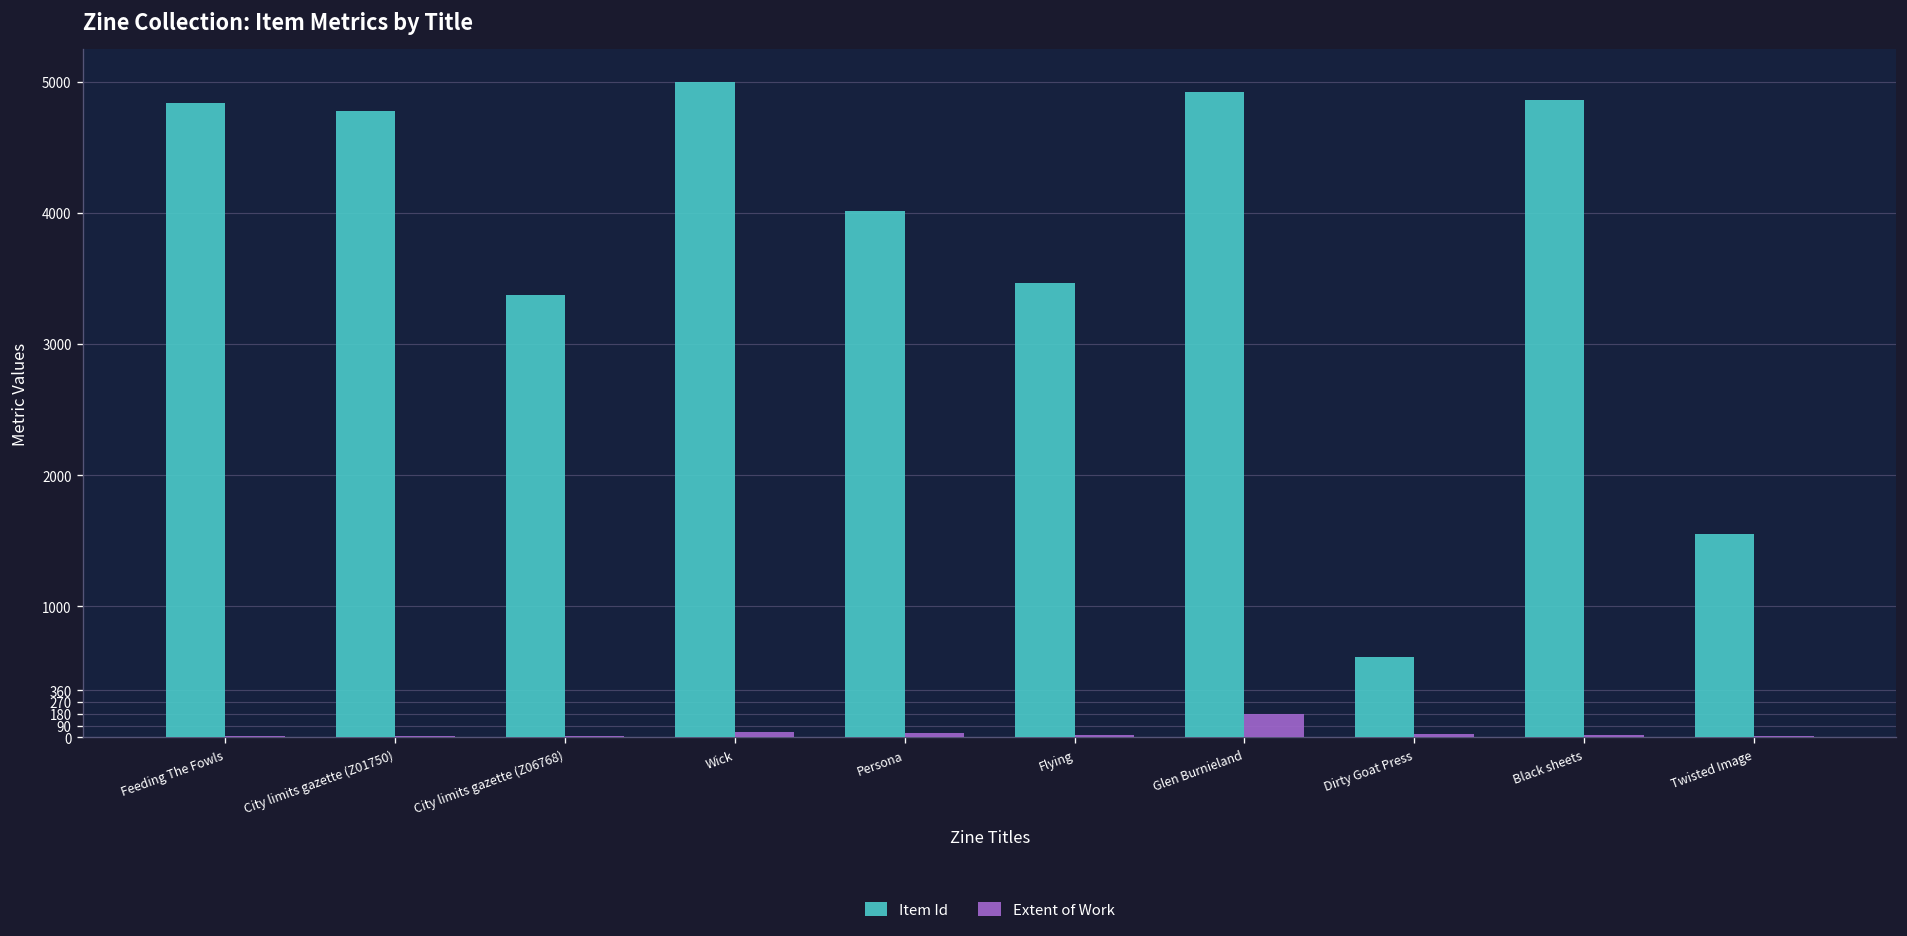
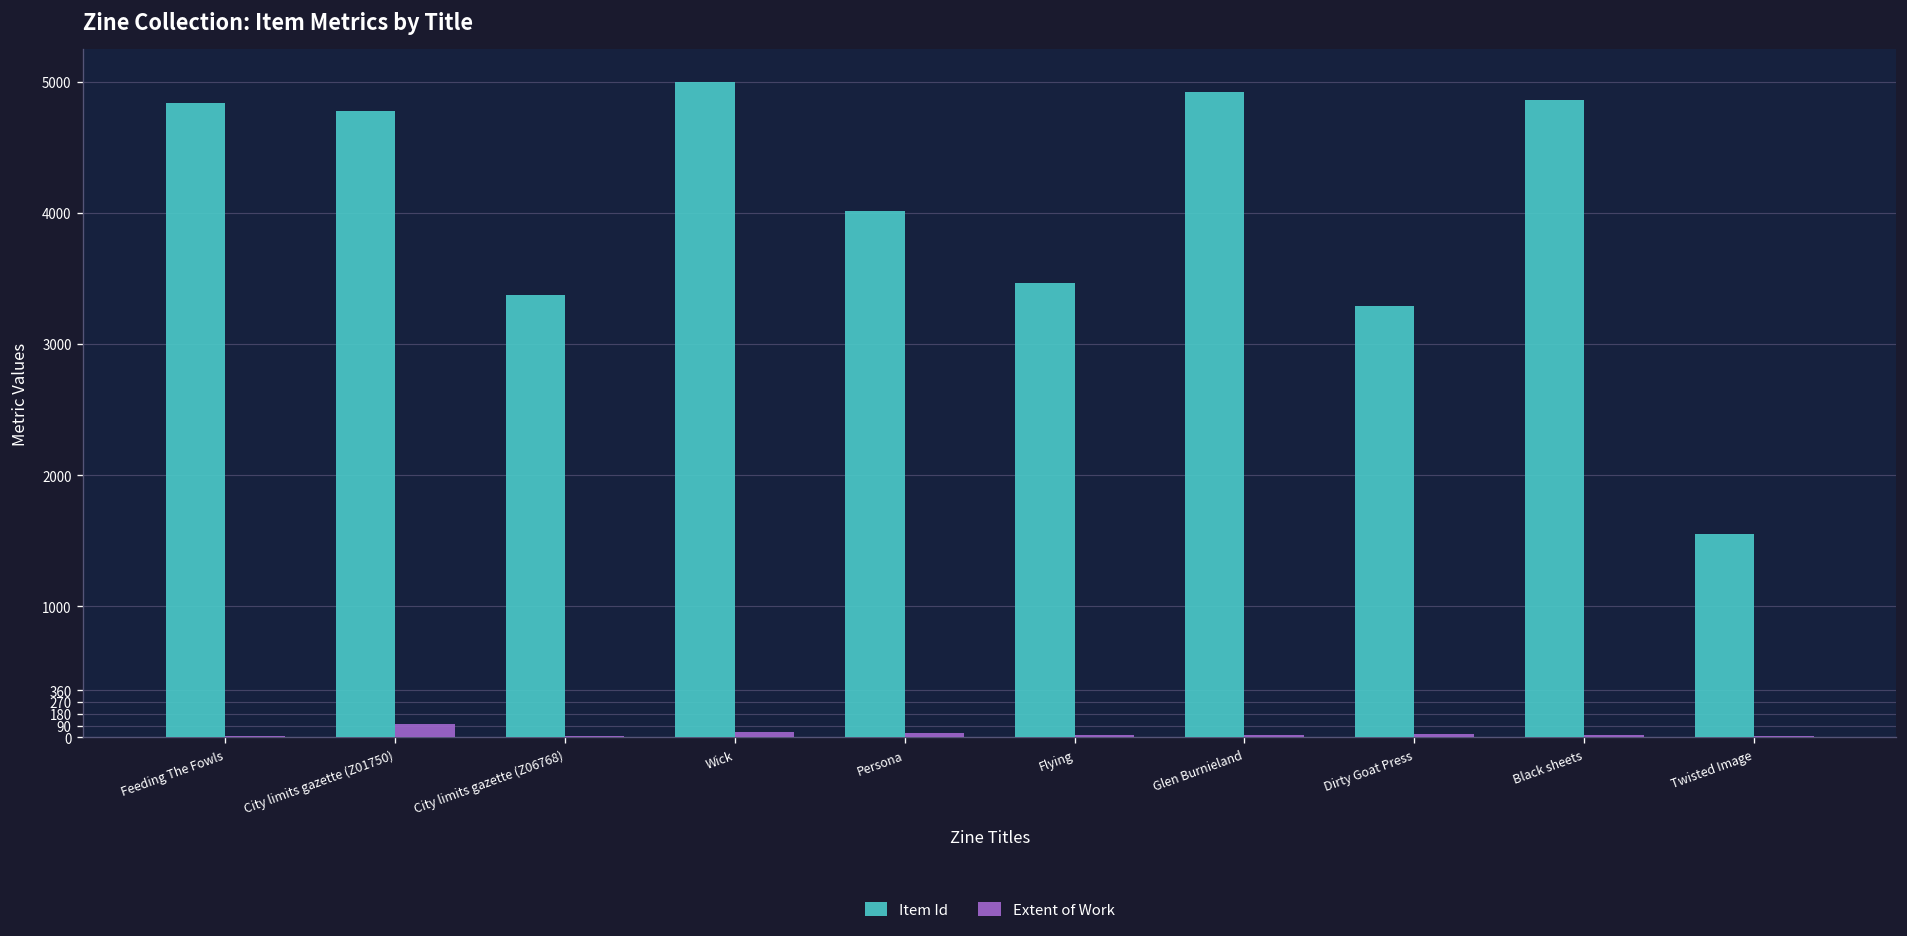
Extent of Work, City limits gazette (Z01750): 10 -> 100
Extent of Work, Glen Burnieland: 180 -> 20
Item Id, Dirty Goat Press: 620 -> 3290
